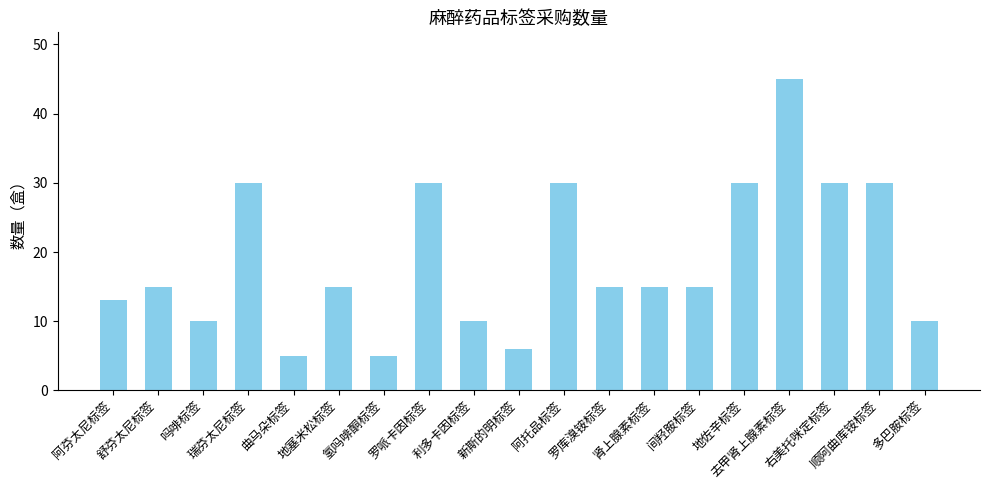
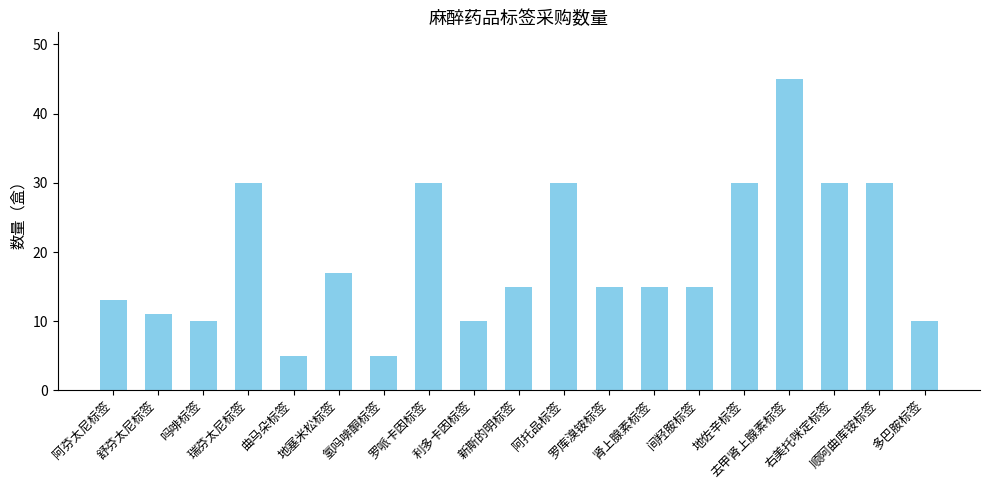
舒芬太尼标签: 15 -> 11
地塞米松标签: 15 -> 17
新斯的明标签: 6 -> 15
